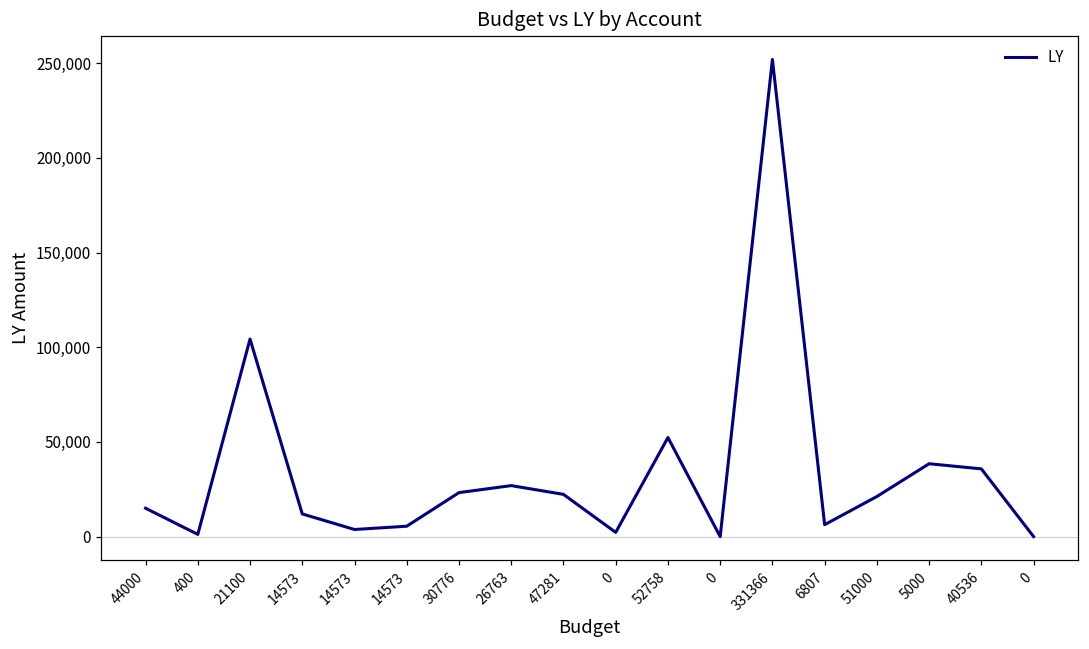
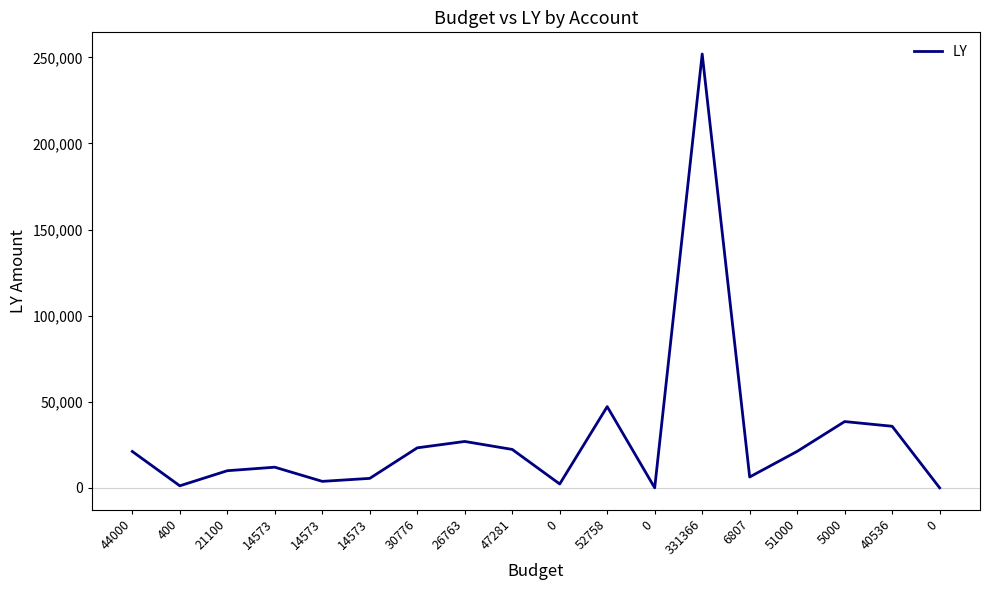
44000: 15,000 -> 21,000
21100: 104,000 -> 10,000
52758: 52,000 -> 47,000
